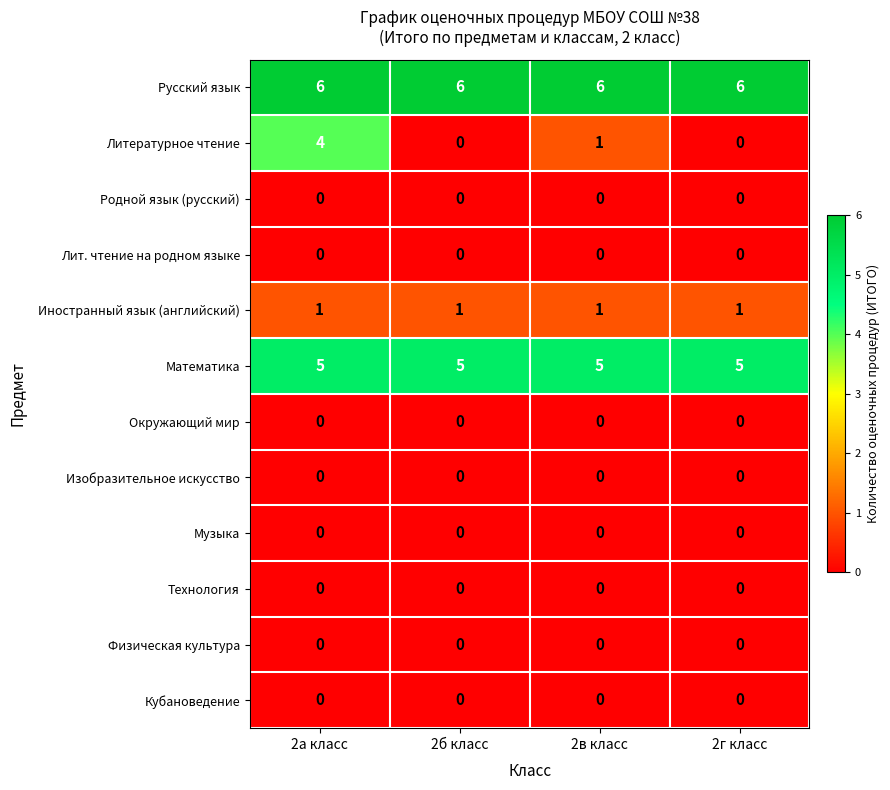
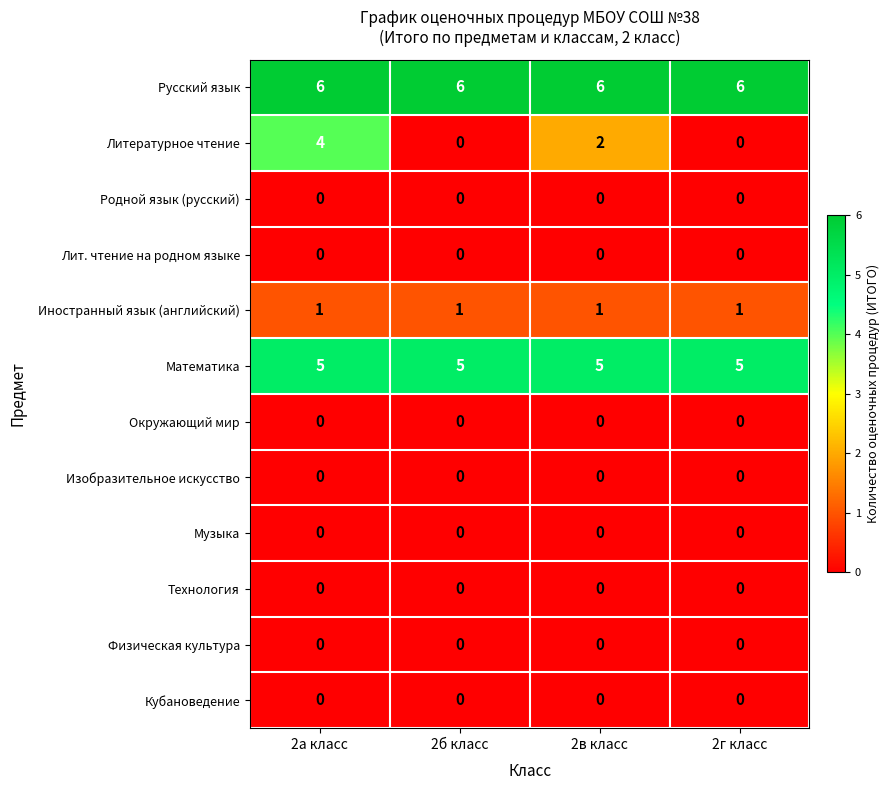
Литературное чтение, 2в класс: 1 -> 2
